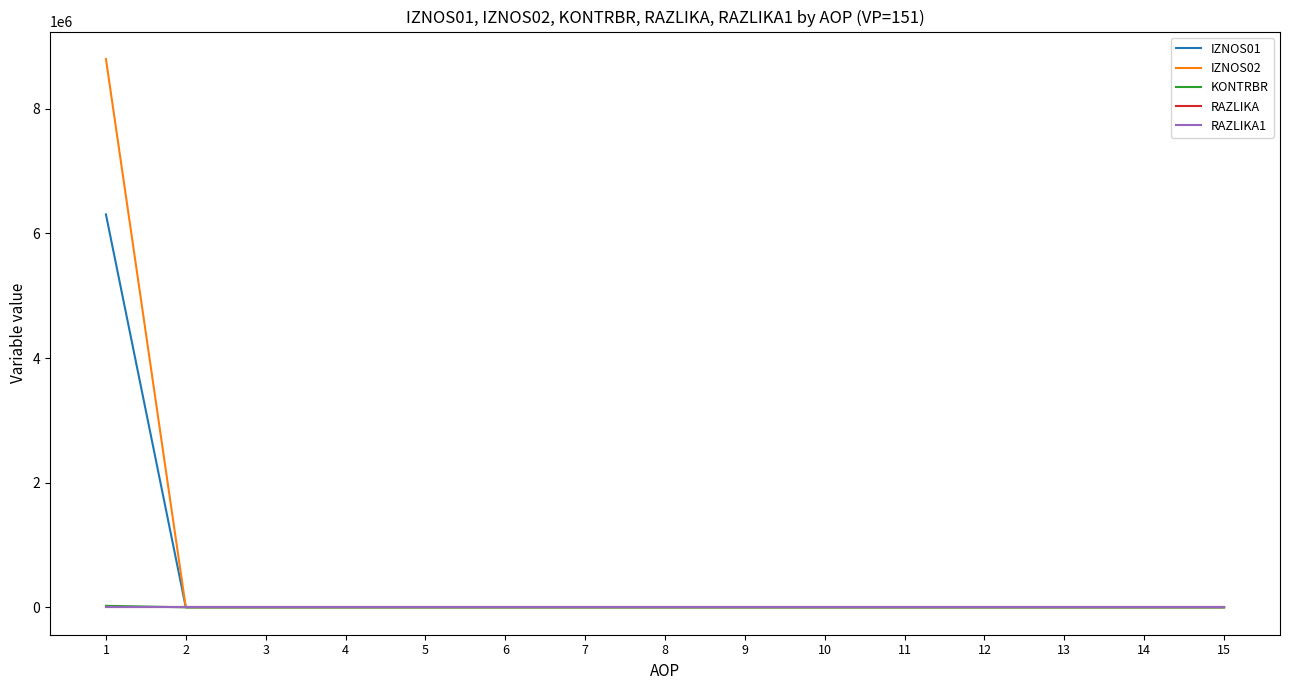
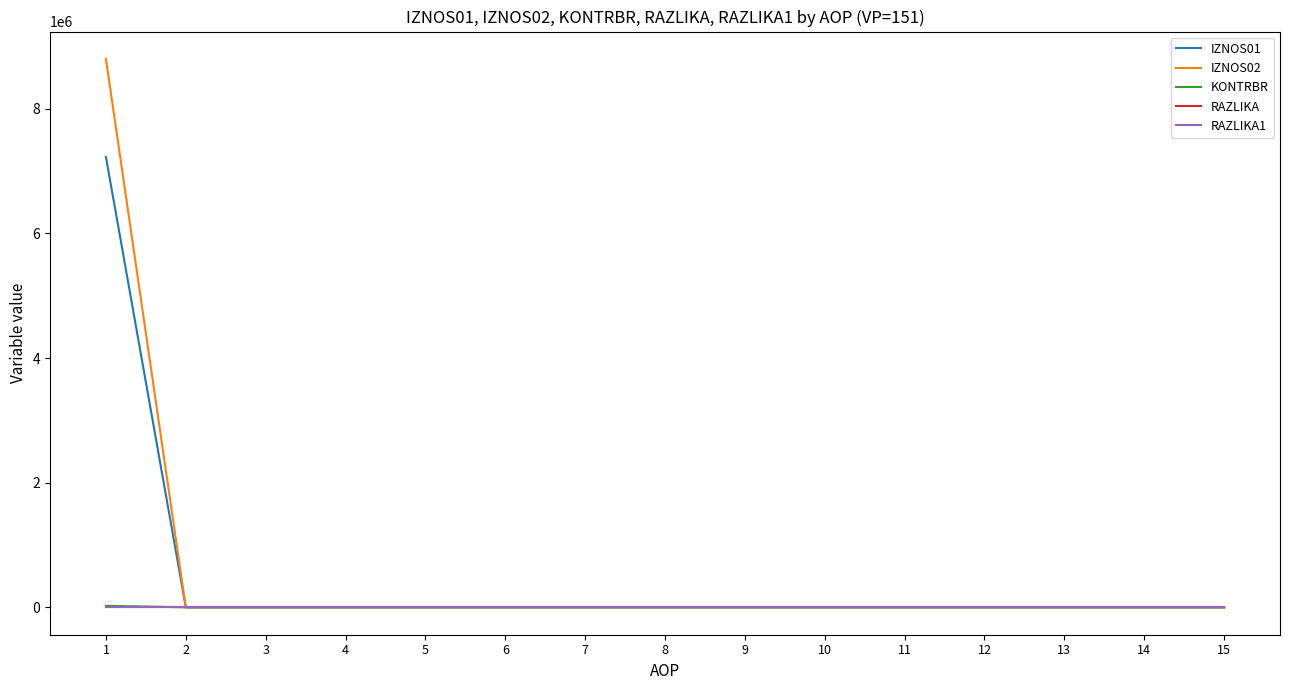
IZNOS01, 1: 6300000 -> 7200000
